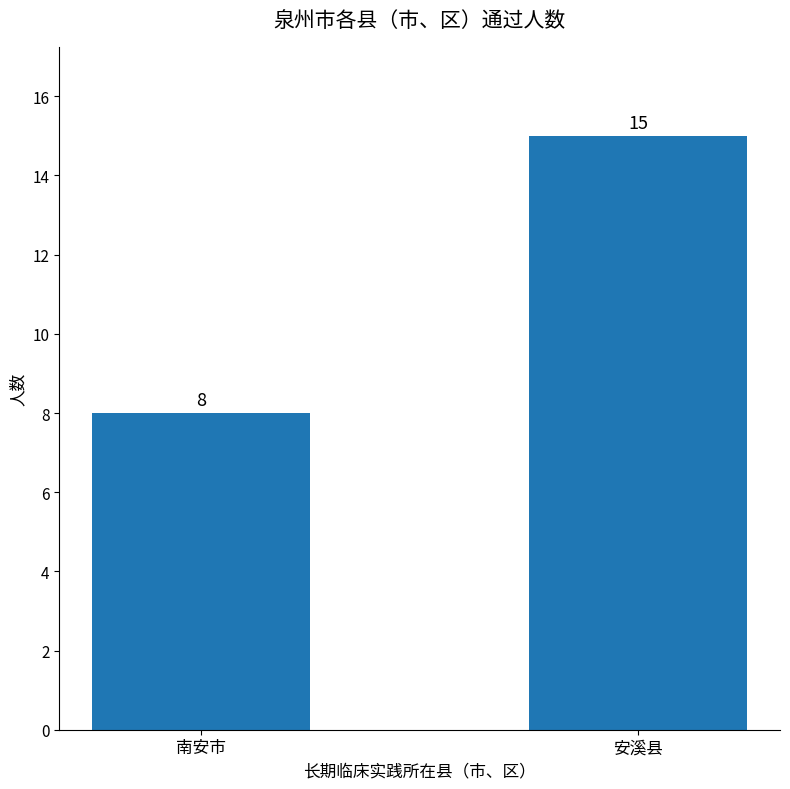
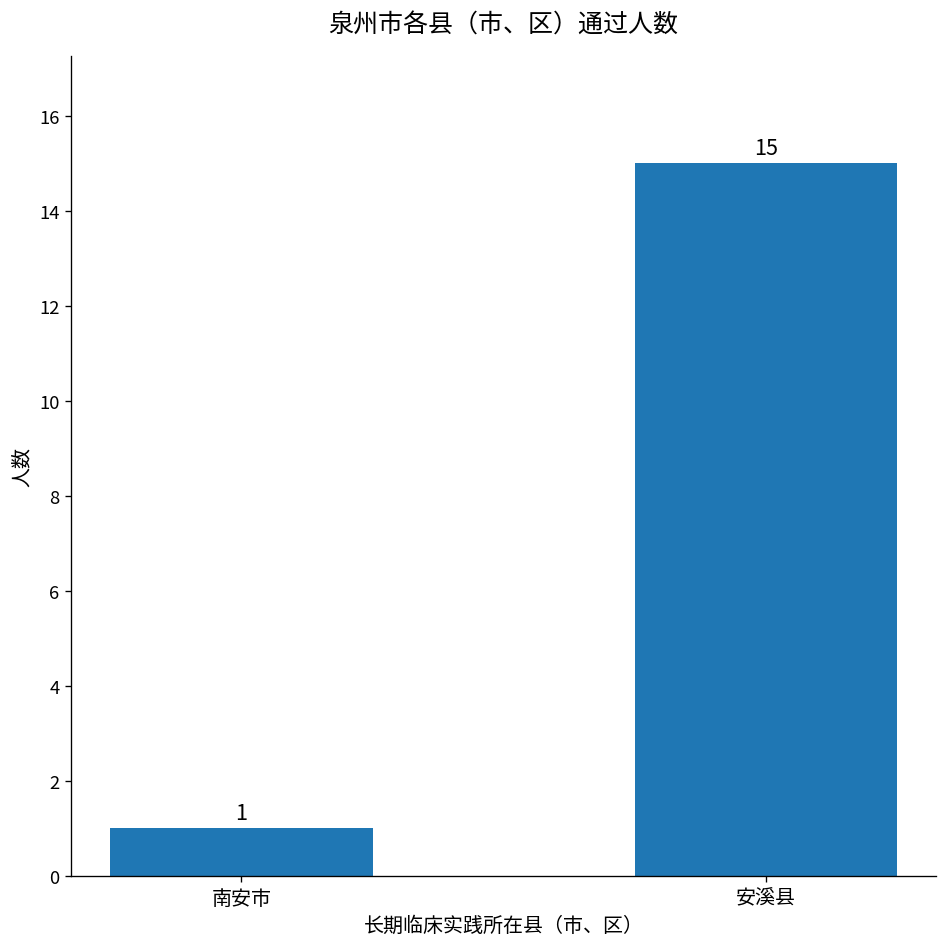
南安市: 8 -> 1
